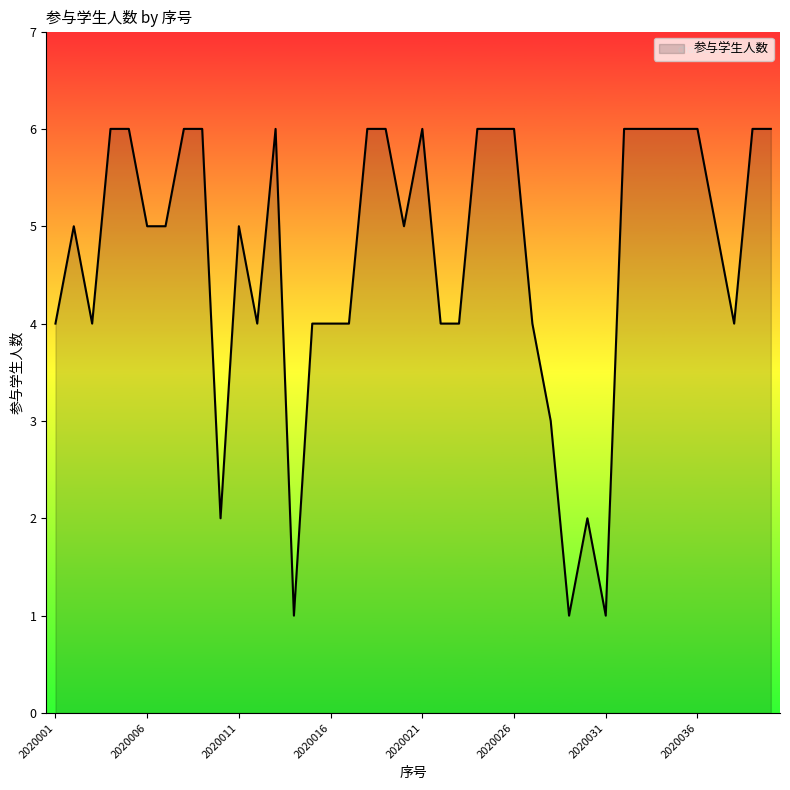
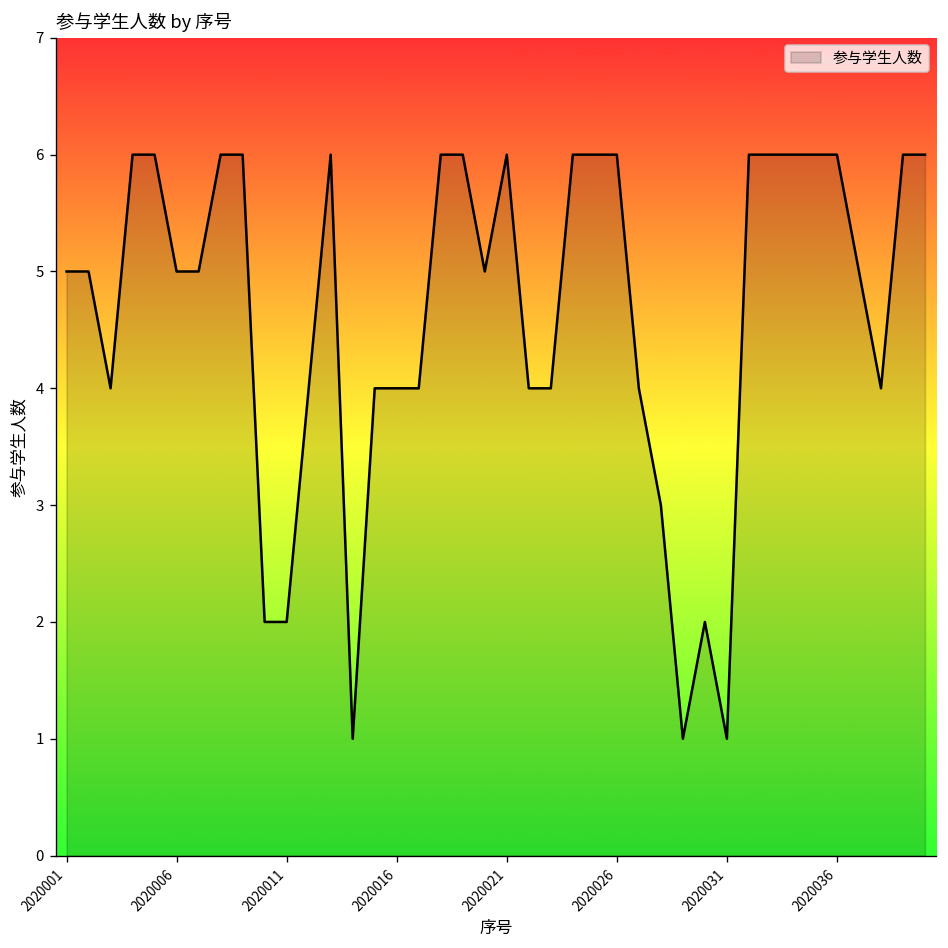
2020001: 4 -> 5
2020011: 5 -> 2
